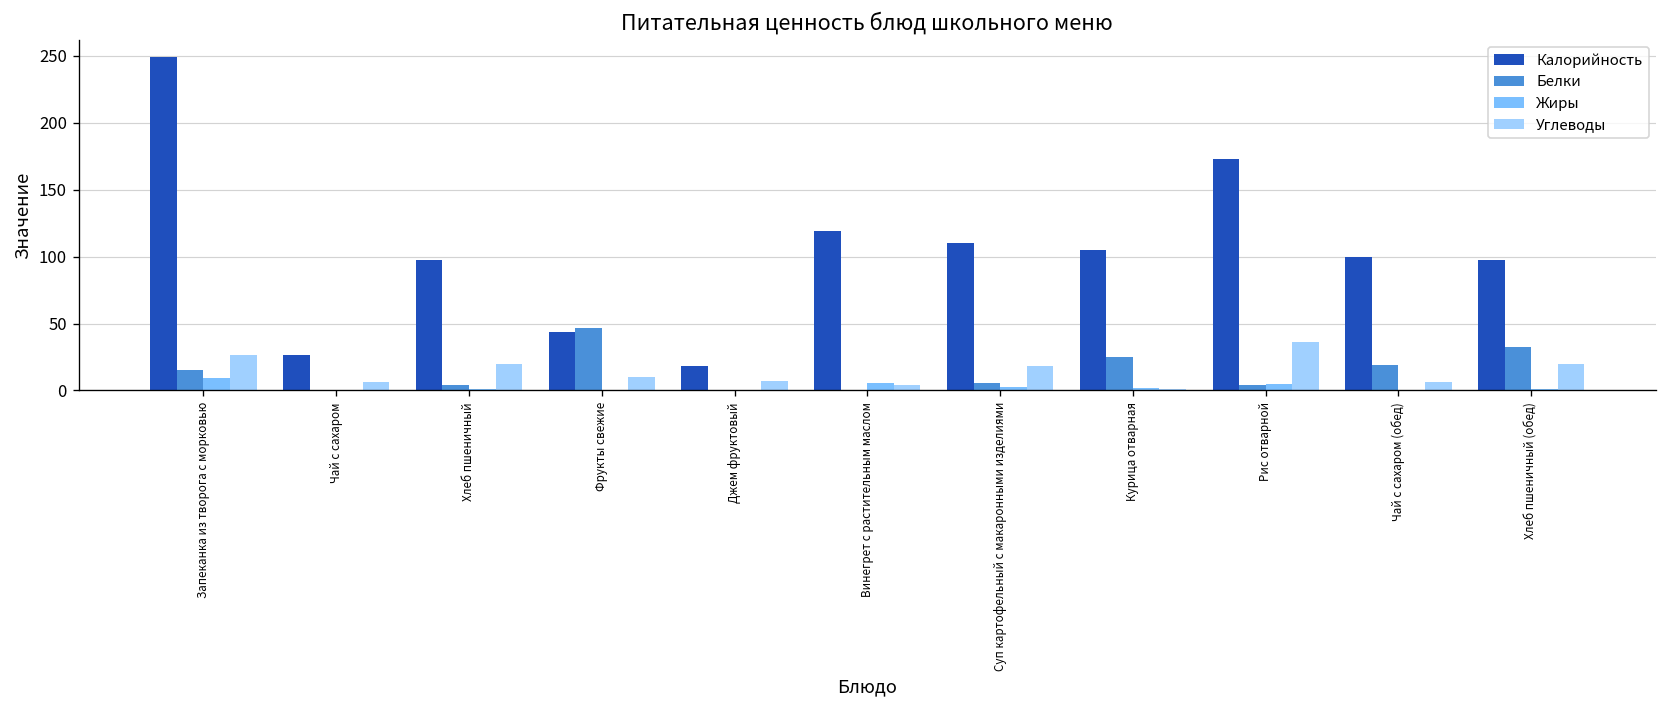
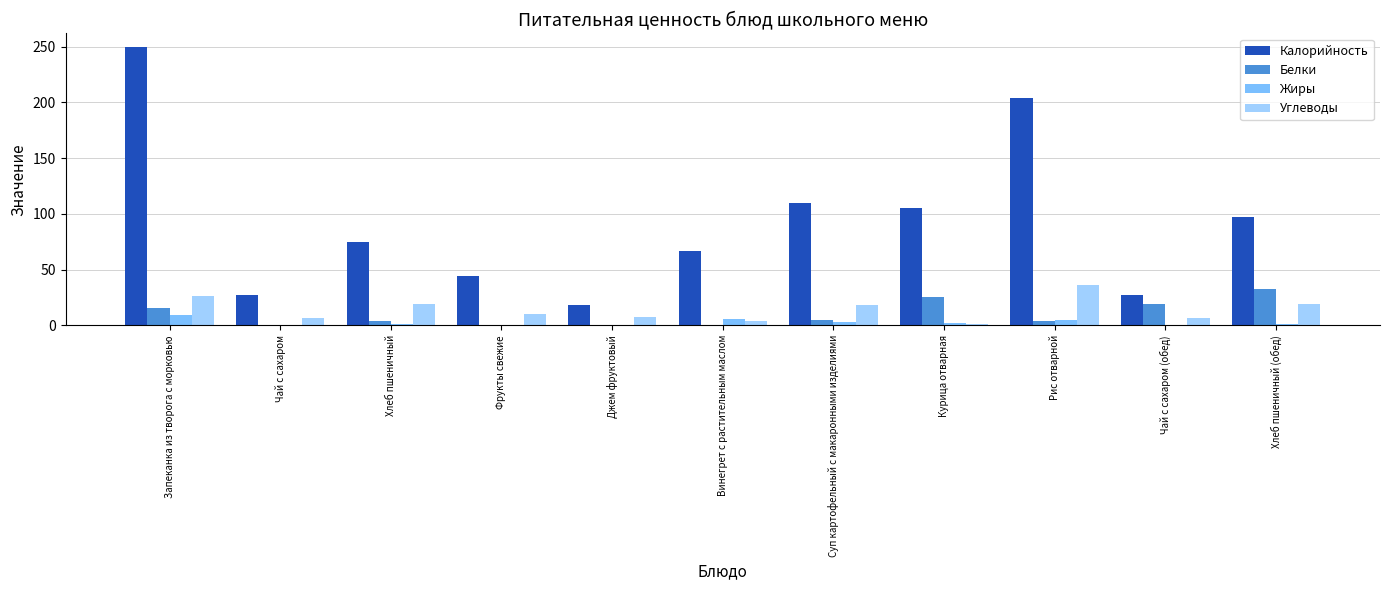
Калорийность, Хлеб пшеничный: 98 -> 74
Белки, Фрукты свежие: 47 -> 0
Калорийность, Винегрет с растительным маслом: 119 -> 67
Калорийность, Рис отварной: 173 -> 204
Калорийность, Чай с сахаром (обед): 100 -> 27
